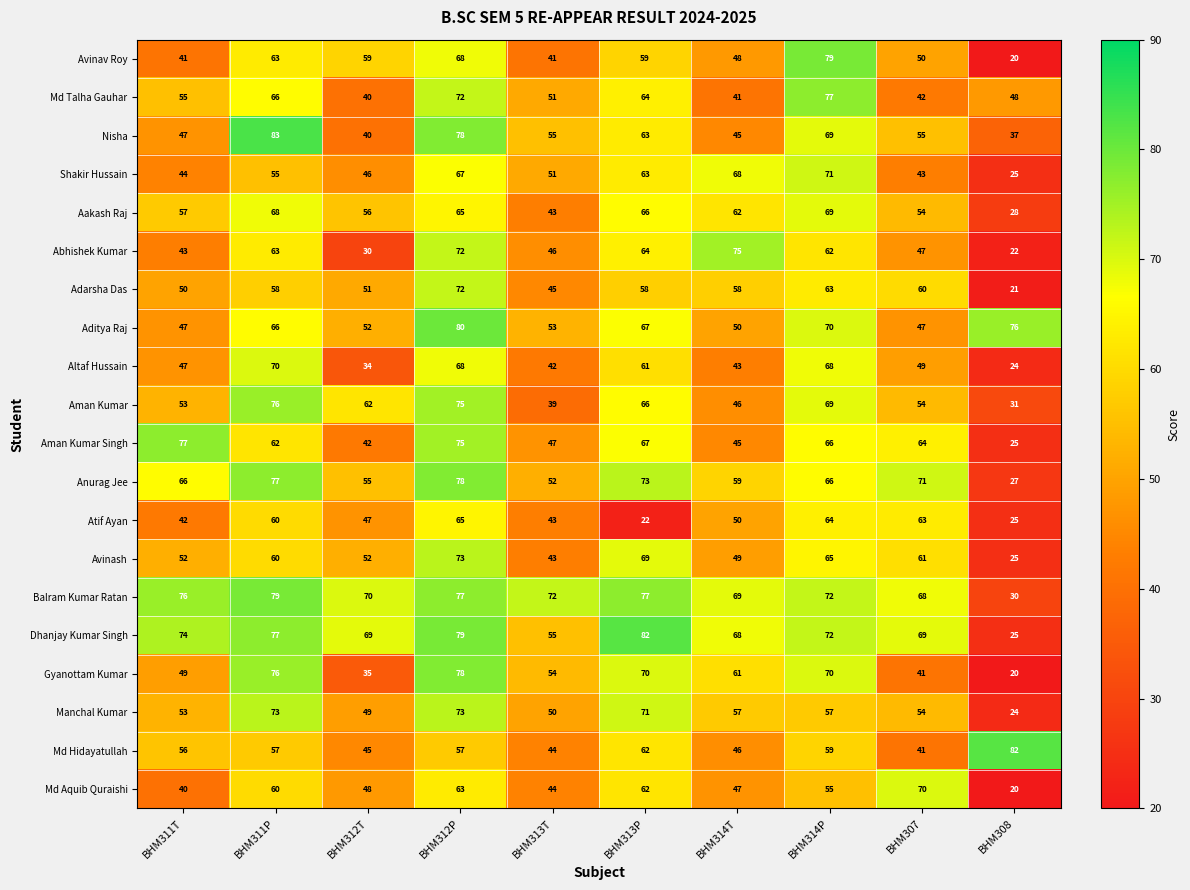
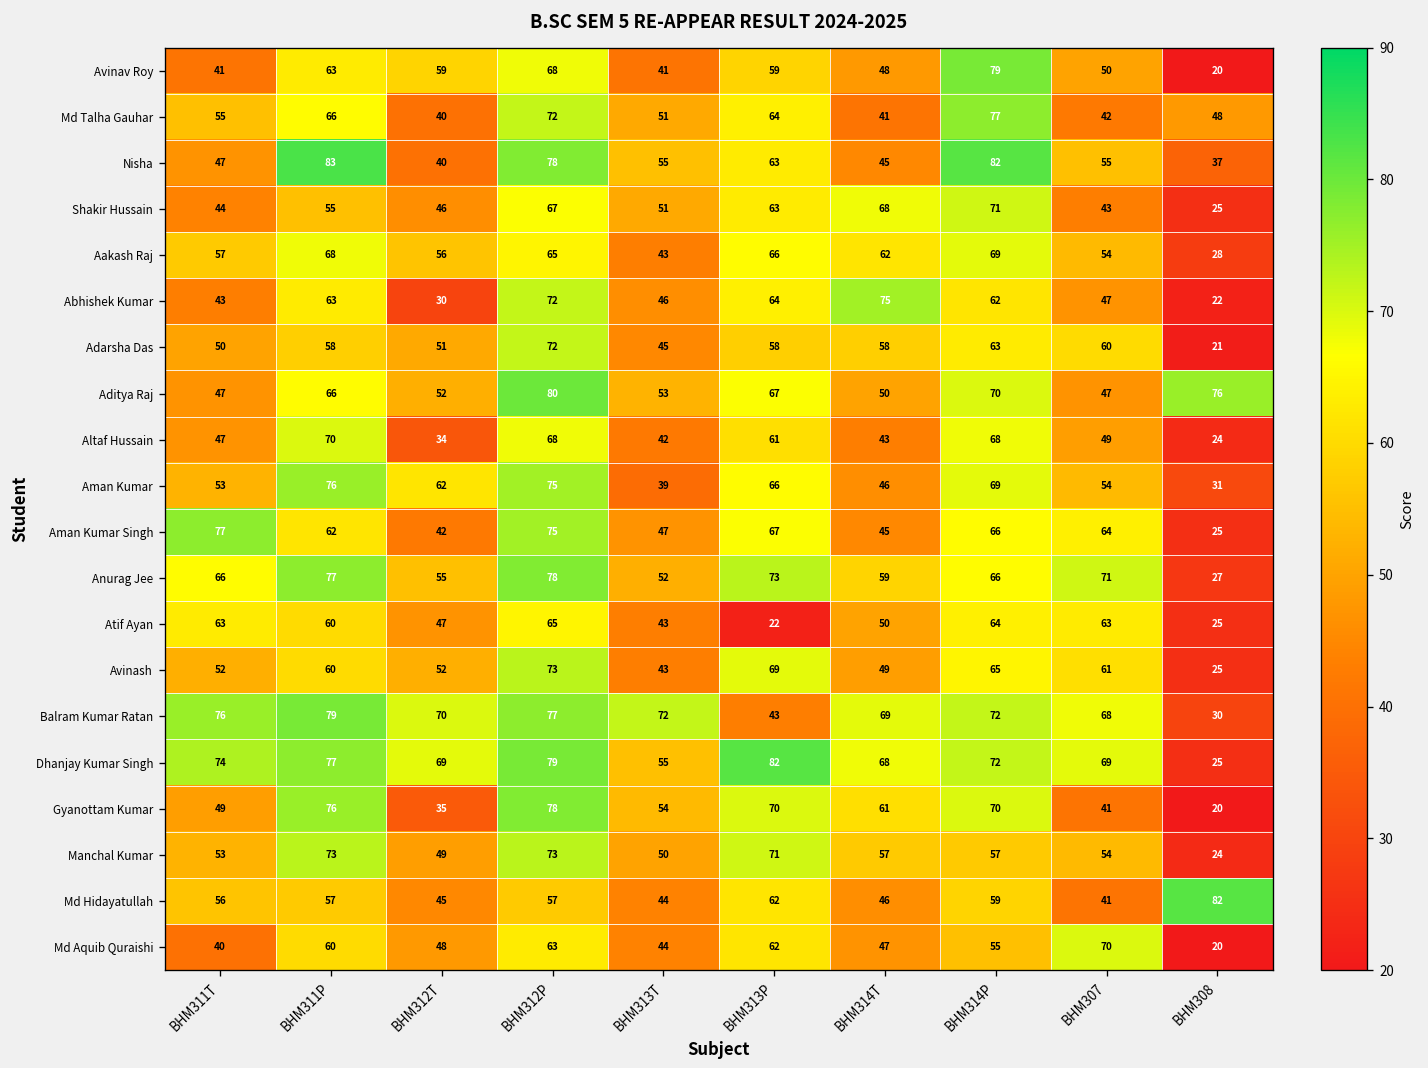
Nisha, BHM314P: 69 -> 82
Atif Ayan, BHM311T: 42 -> 63
Balram Kumar Ratan, BHM313P: 77 -> 43
